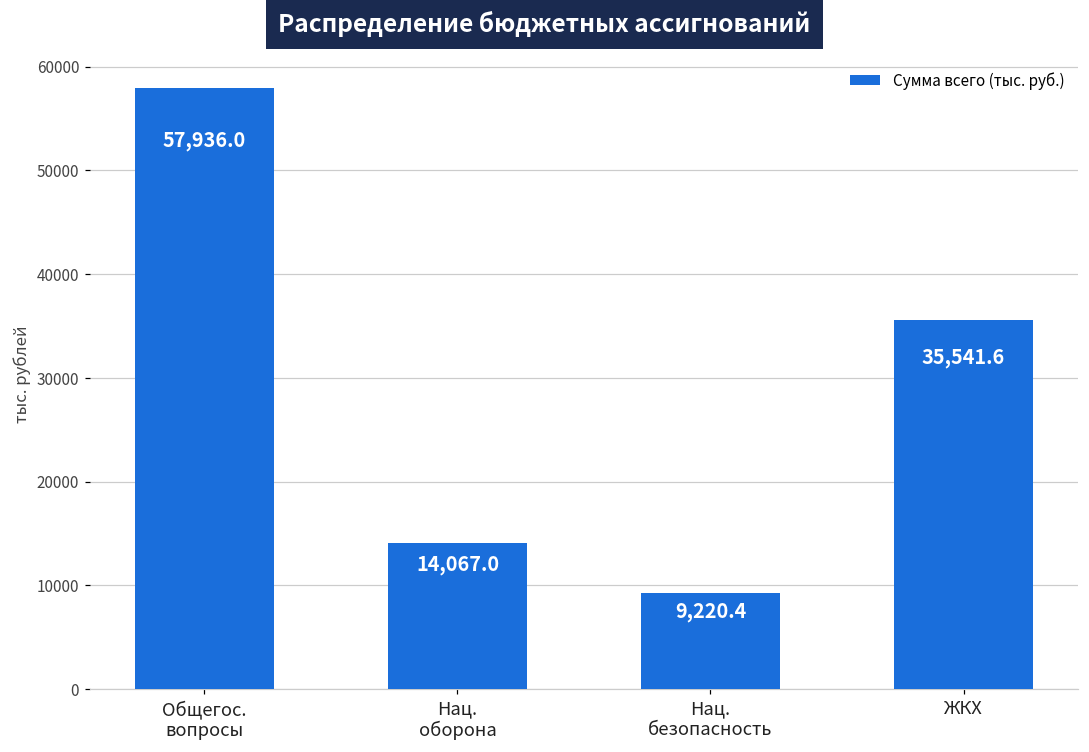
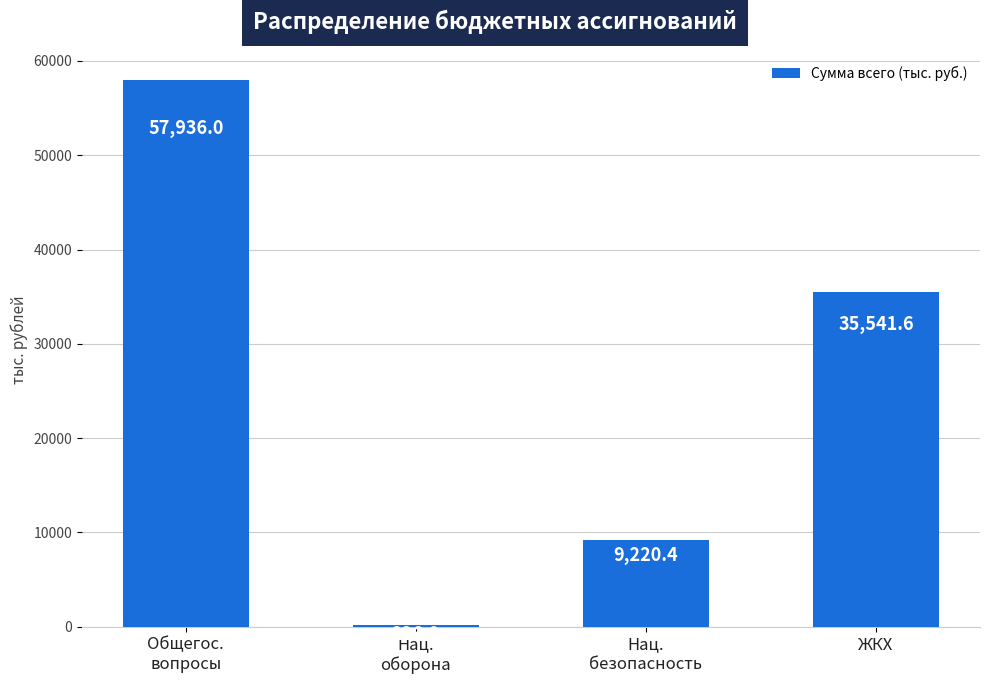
Нац. оборона: 14000 -> 0
